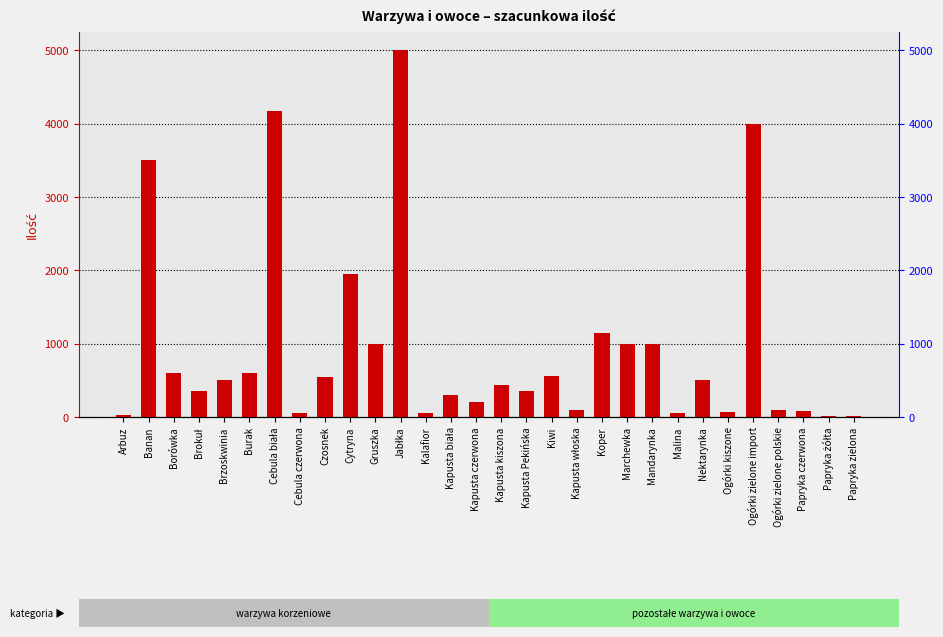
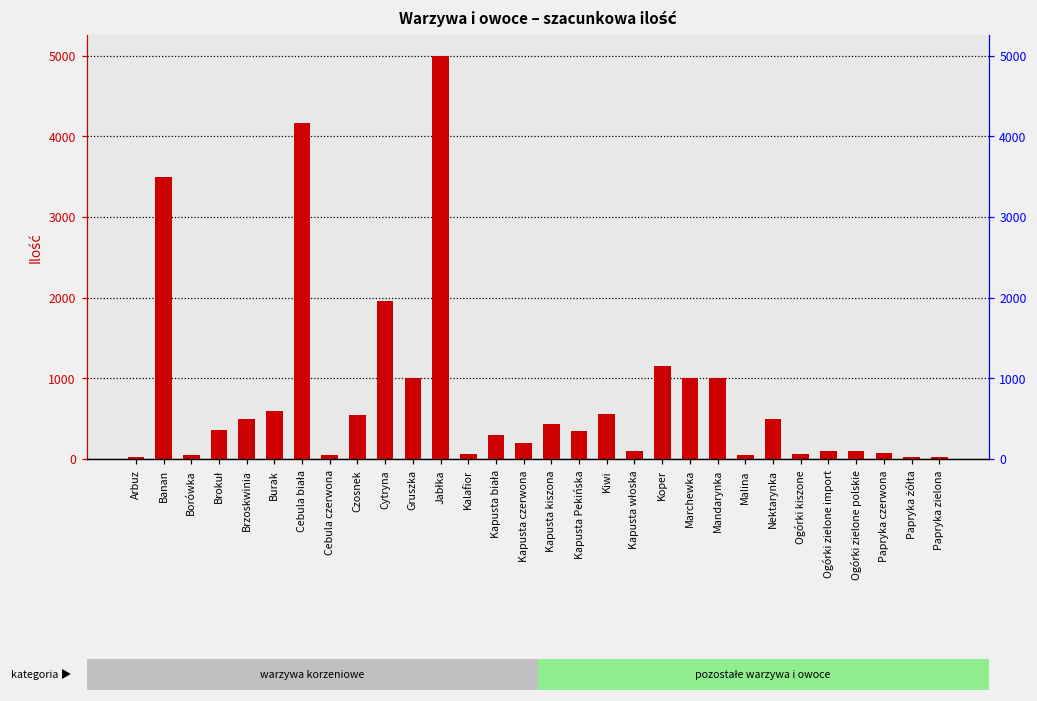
Borówka: 600 -> 100
Ogórki zielone import: 4000 -> 100
